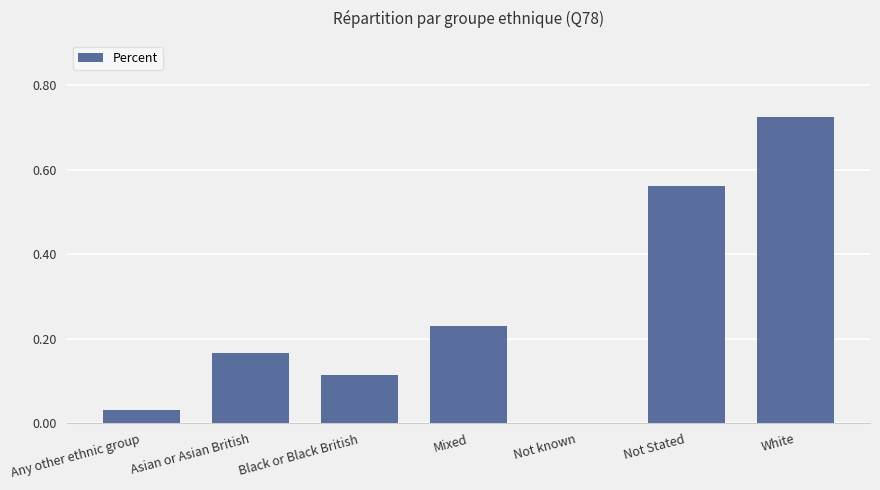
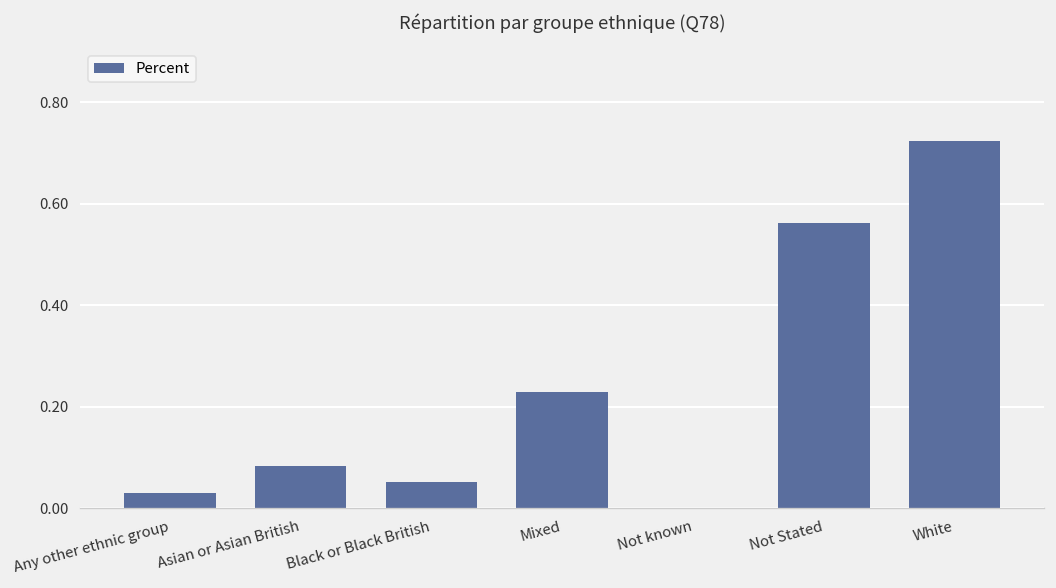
Asian or Asian British: 0.17 -> 0.08
Black or Black British: 0.11 -> 0.05
